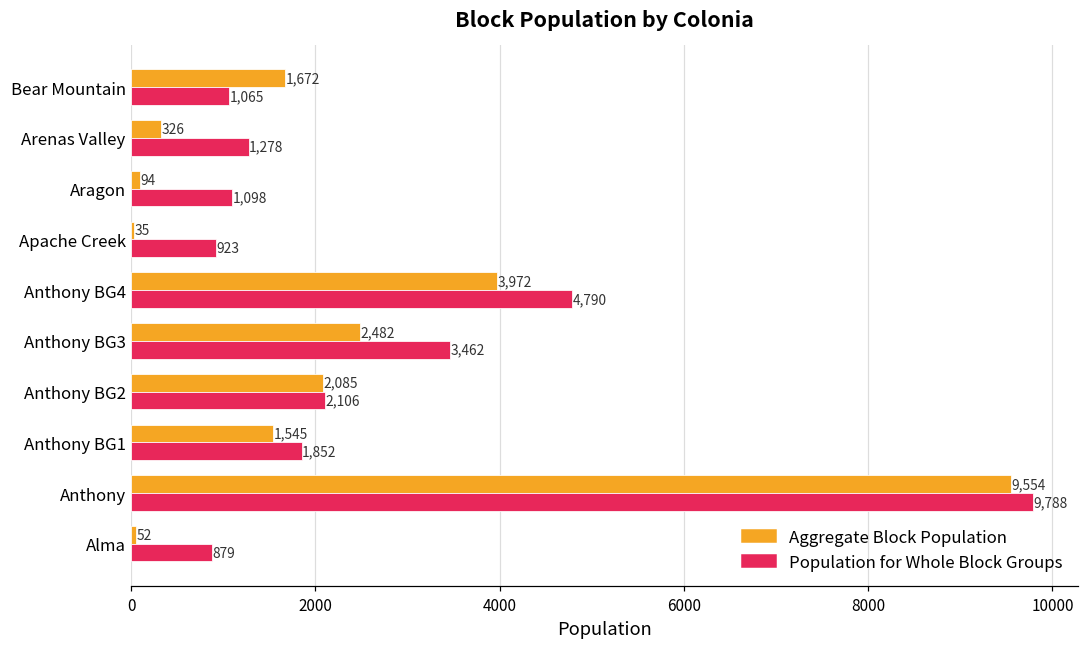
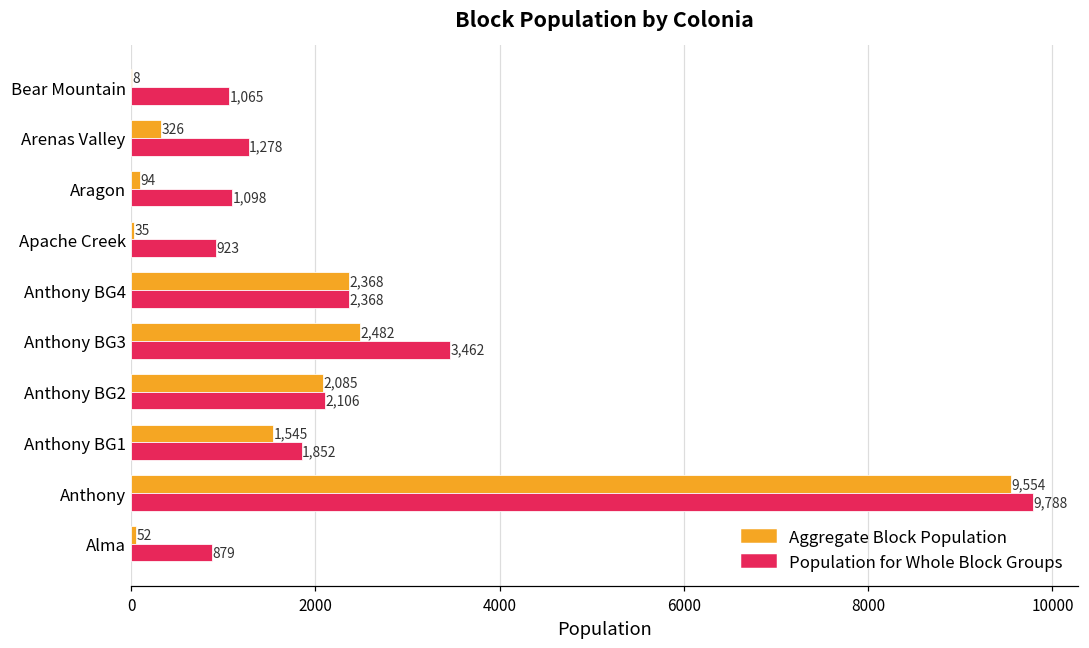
Aggregate Block Population, Bear Mountain: 1,672 -> 8
Aggregate Block Population, Anthony BG4: 3,972 -> 2,368
Population for Whole Block Groups, Anthony BG4: 4,790 -> 2,368
